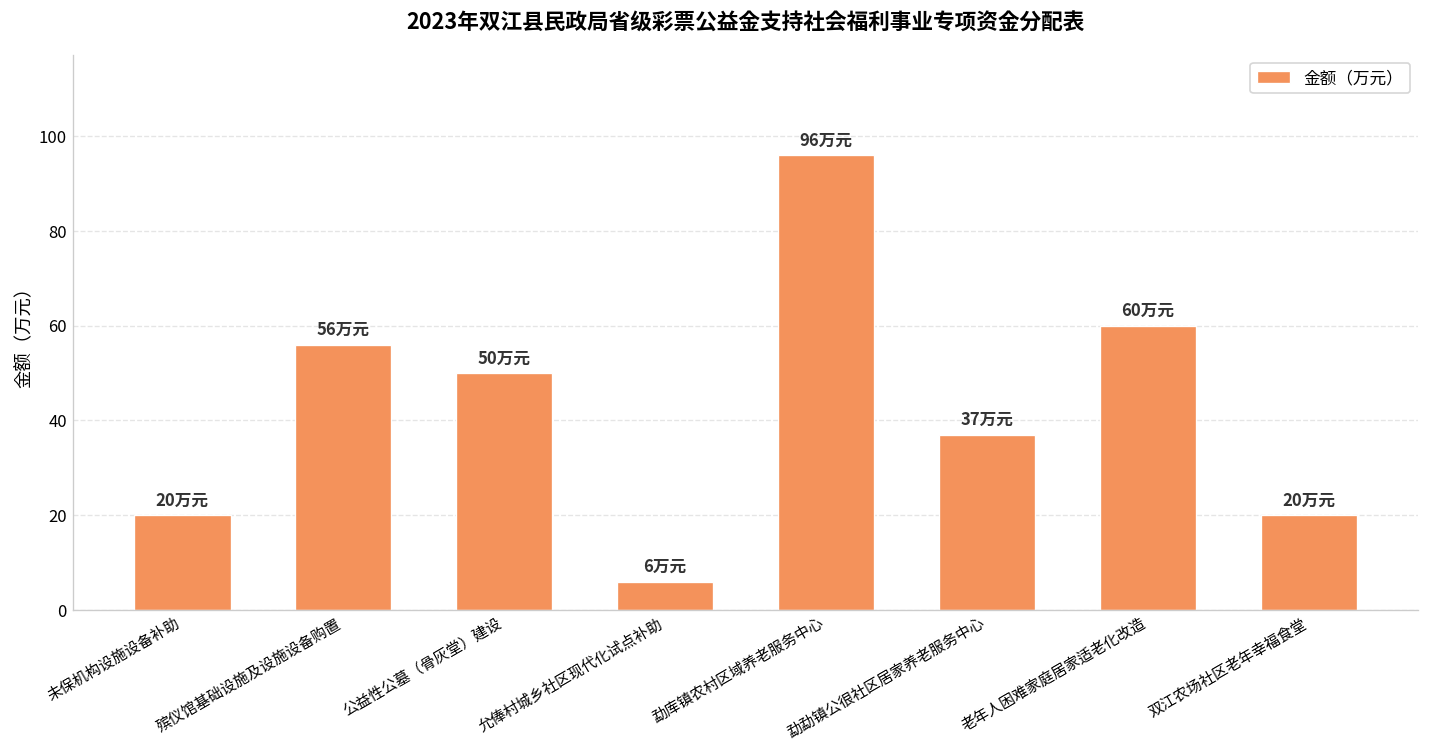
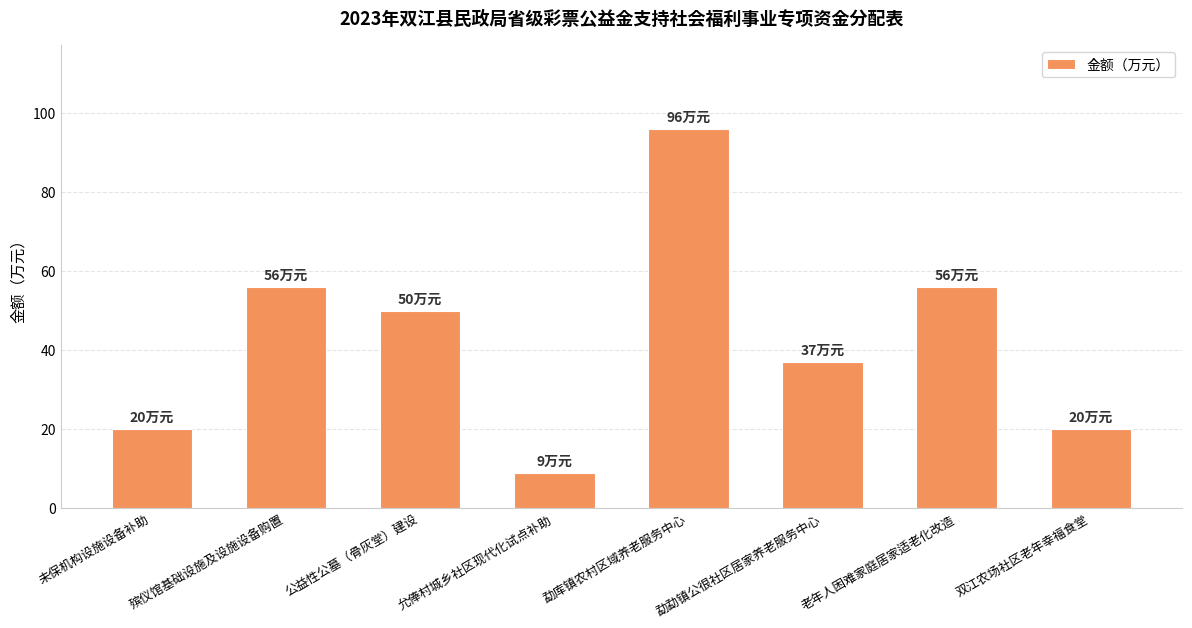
允俸村城乡社区现代化试点补助: 6 -> 9
老年人困难家庭居家适老化改造: 60 -> 56
